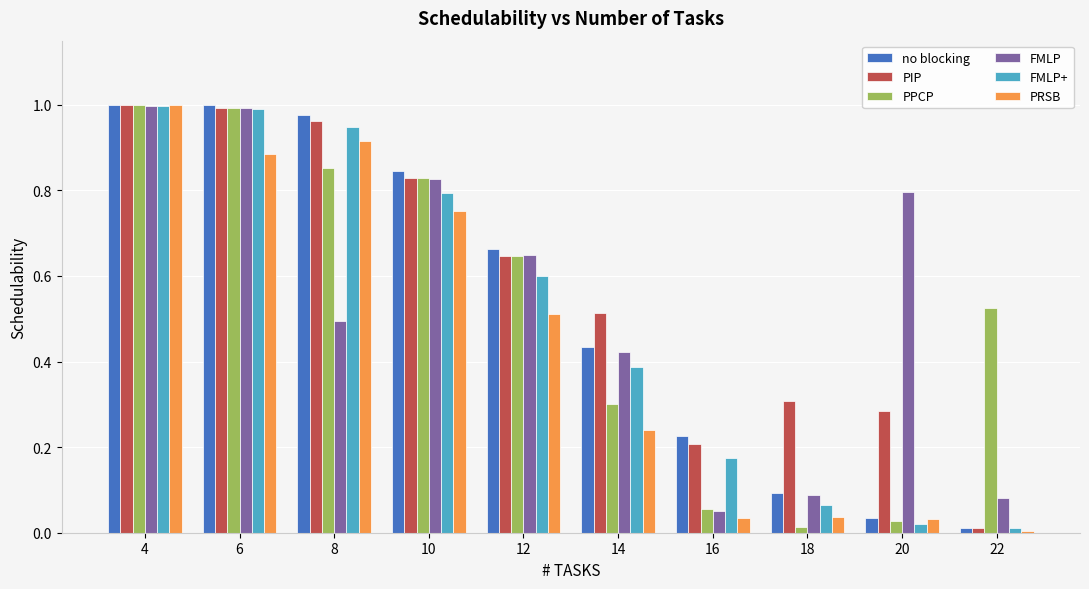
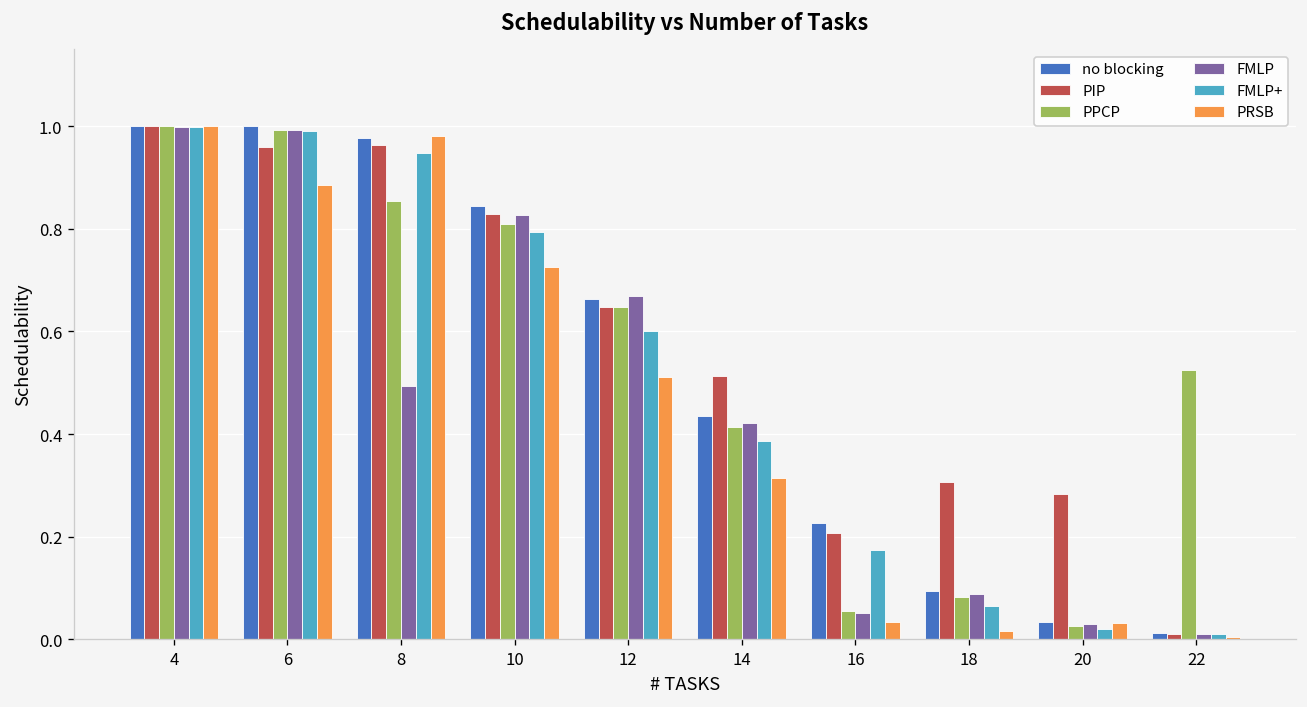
PIP, 6: 0.99 -> 0.96
PRSB, 8: 0.92 -> 0.98
PPCP, 10: 0.83 -> 0.81
PRSB, 10: 0.75 -> 0.73
FMLP, 12: 0.65 -> 0.67
PPCP, 14: 0.30 -> 0.41
PRSB, 14: 0.24 -> 0.31
PPCP, 18: 0.01 -> 0.08
PRSB, 18: 0.04 -> 0.02
FMLP, 20: 0.80 -> 0.03
FMLP, 22: 0.08 -> 0.01
